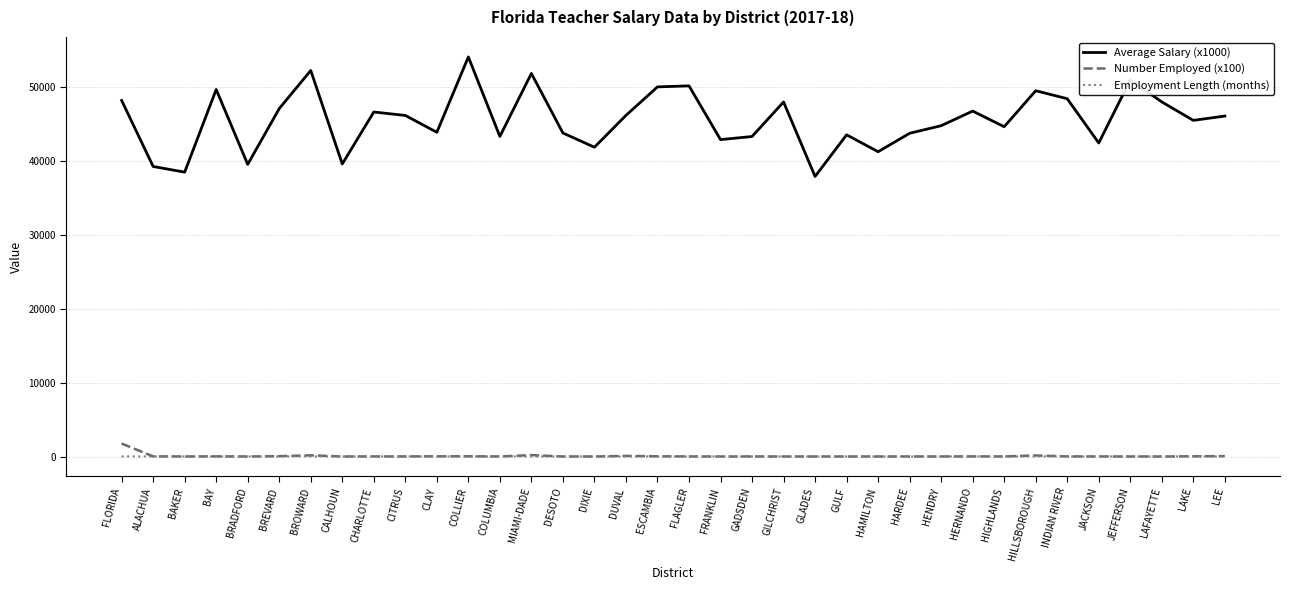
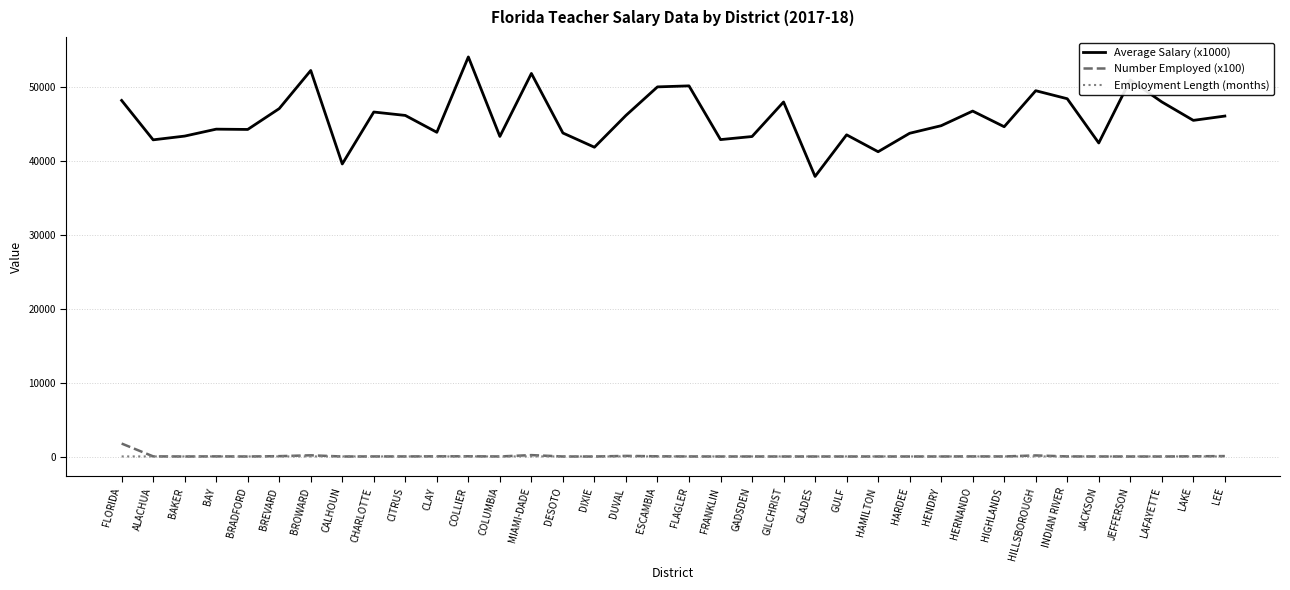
Average Salary (x1000), ALACHUA: 39000 -> 43000
Average Salary (x1000), BAKER: 38000 -> 43000
Average Salary (x1000), BAY: 50000 -> 44000
Average Salary (x1000), BRADFORD: 40000 -> 44000
